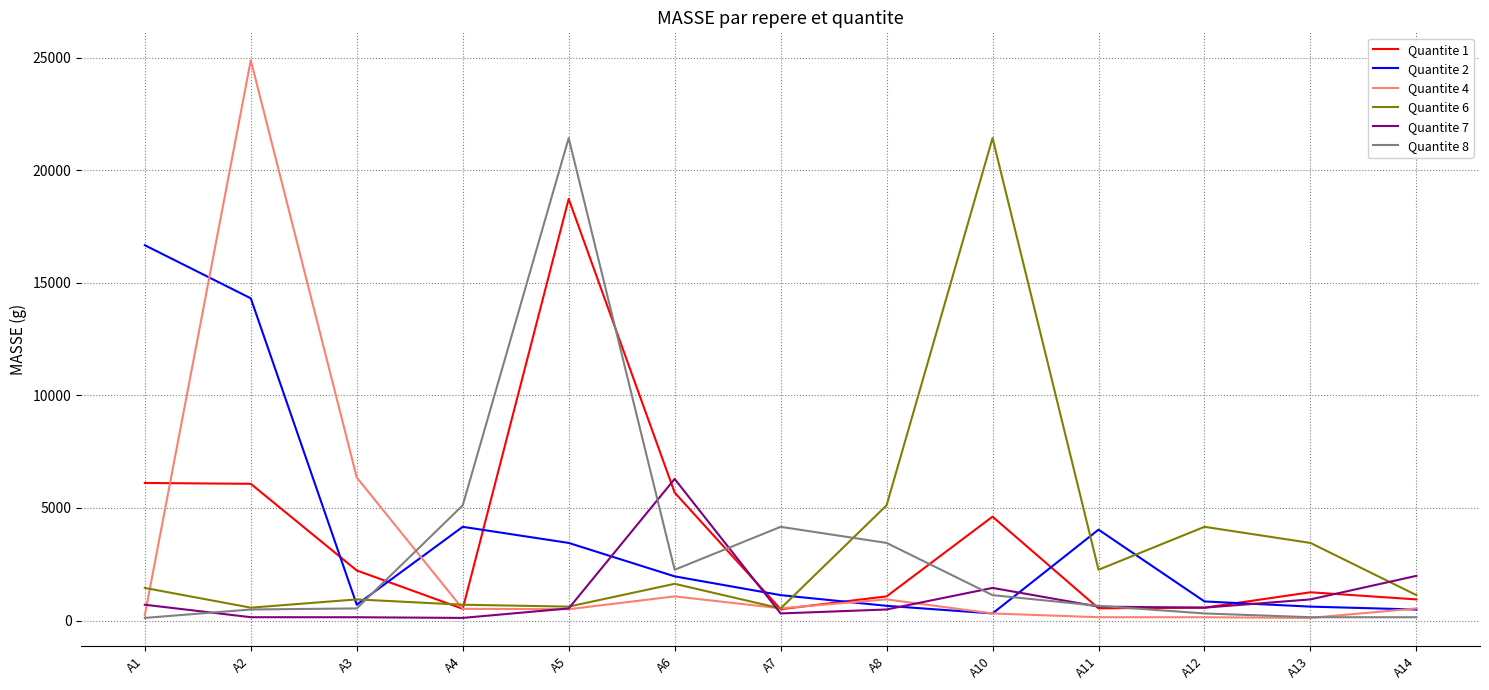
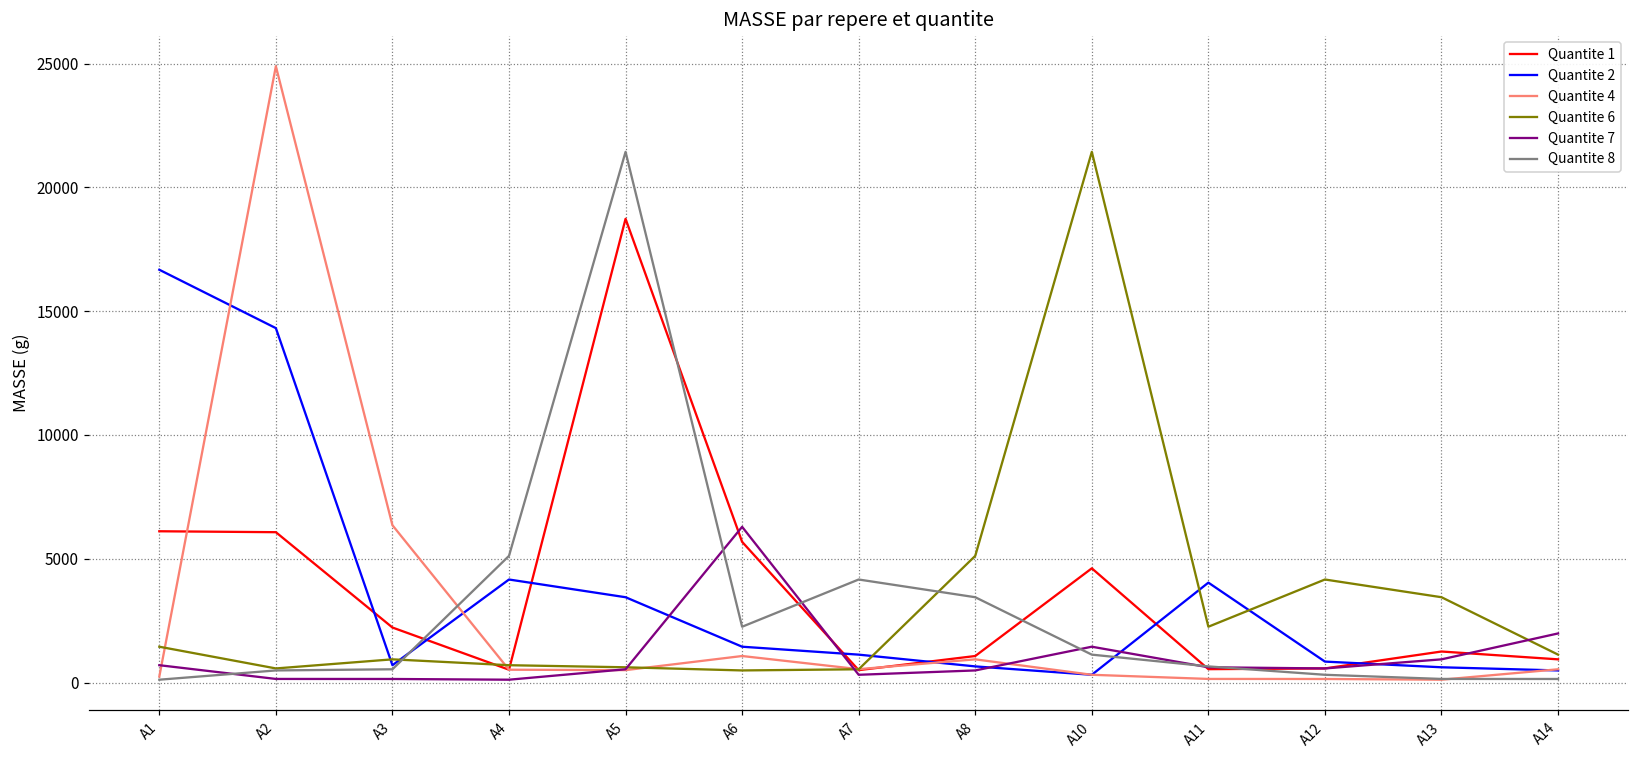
Quantite 2, A6: 2000 -> 1400
Quantite 6, A6: 1600 -> 500
